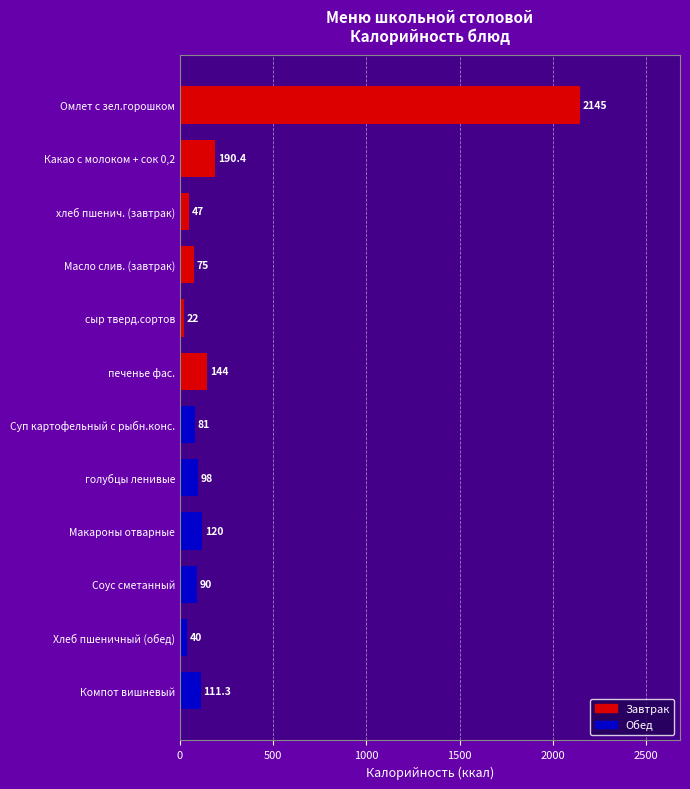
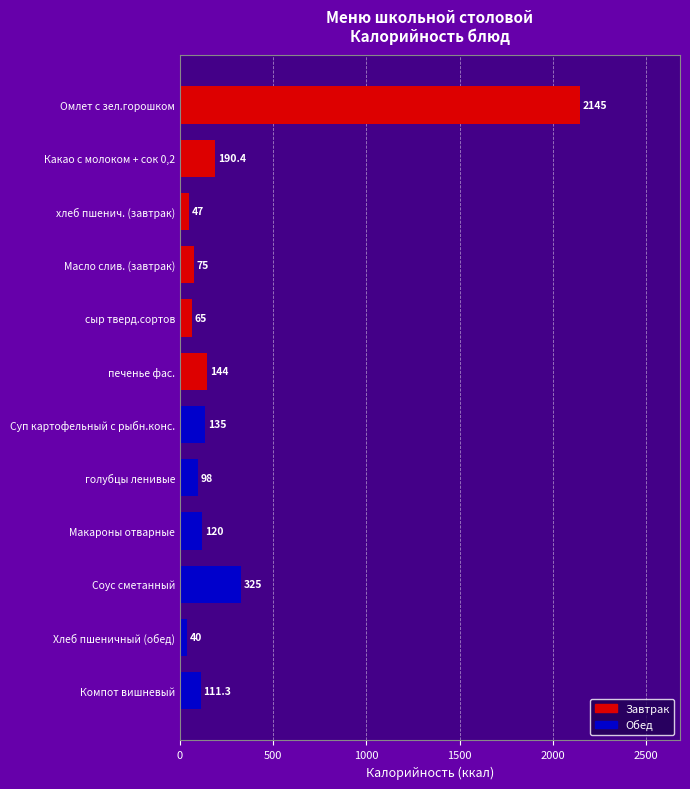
Завтрак, сыр тверд.сортов: 22 -> 65
Обед, Суп картофельный с рыбн.конс.: 81 -> 135
Обед, Соус сметанный: 90 -> 325
